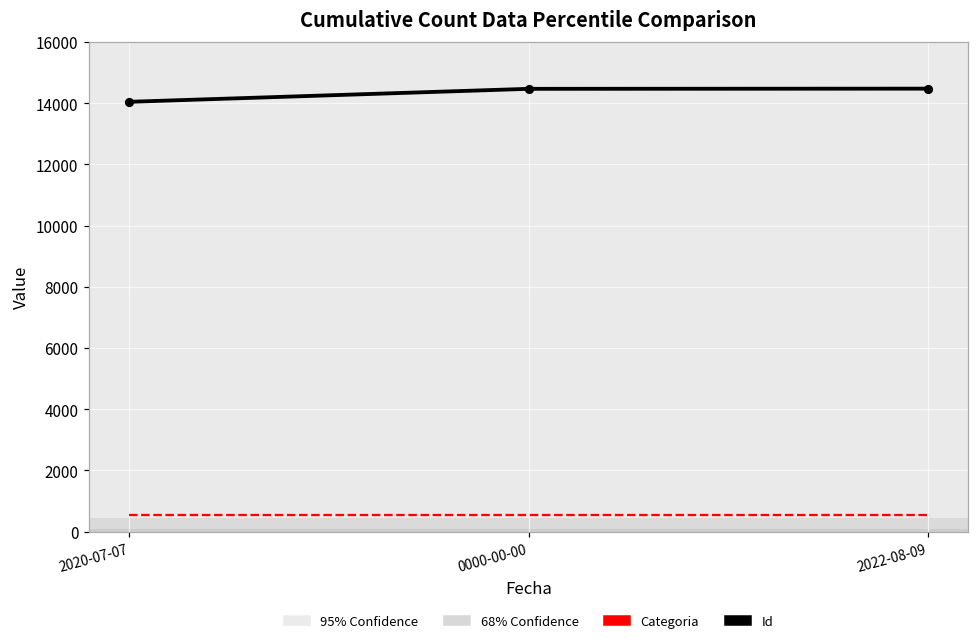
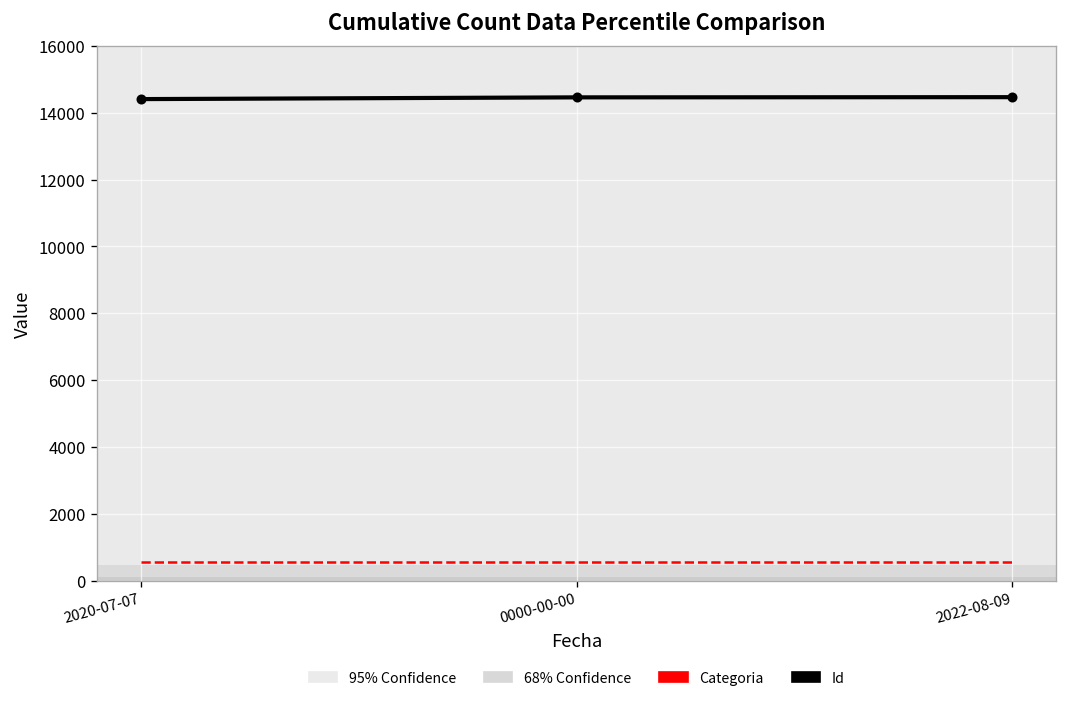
Id, 2020-07-07: 14000 -> 14400
